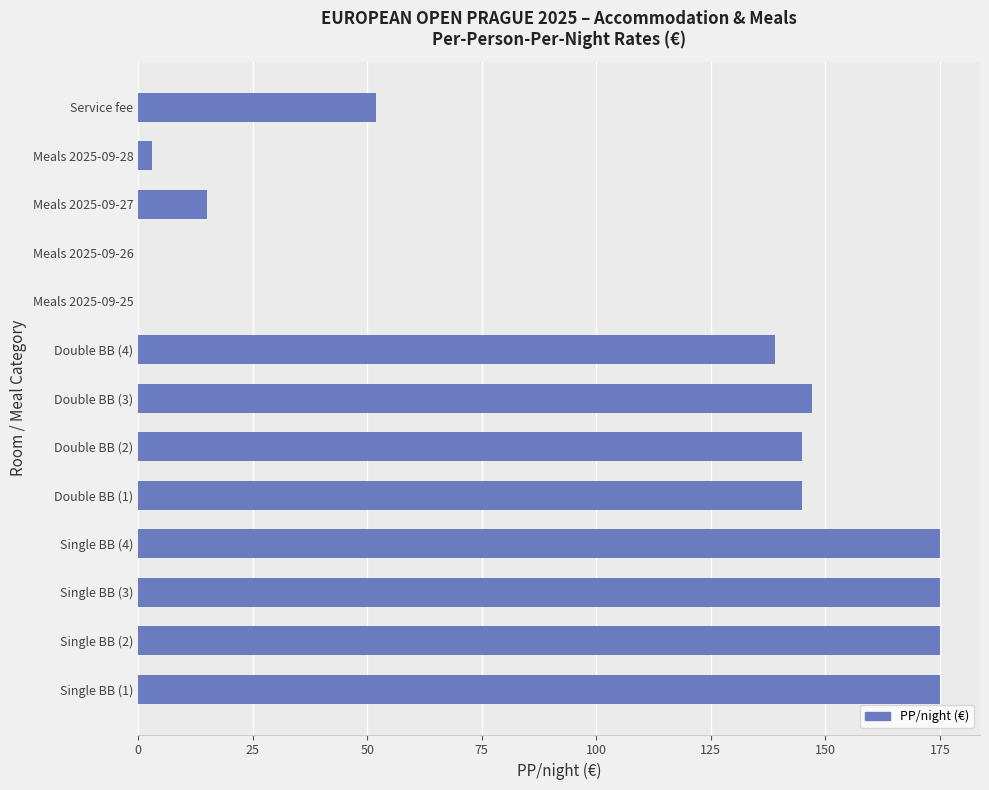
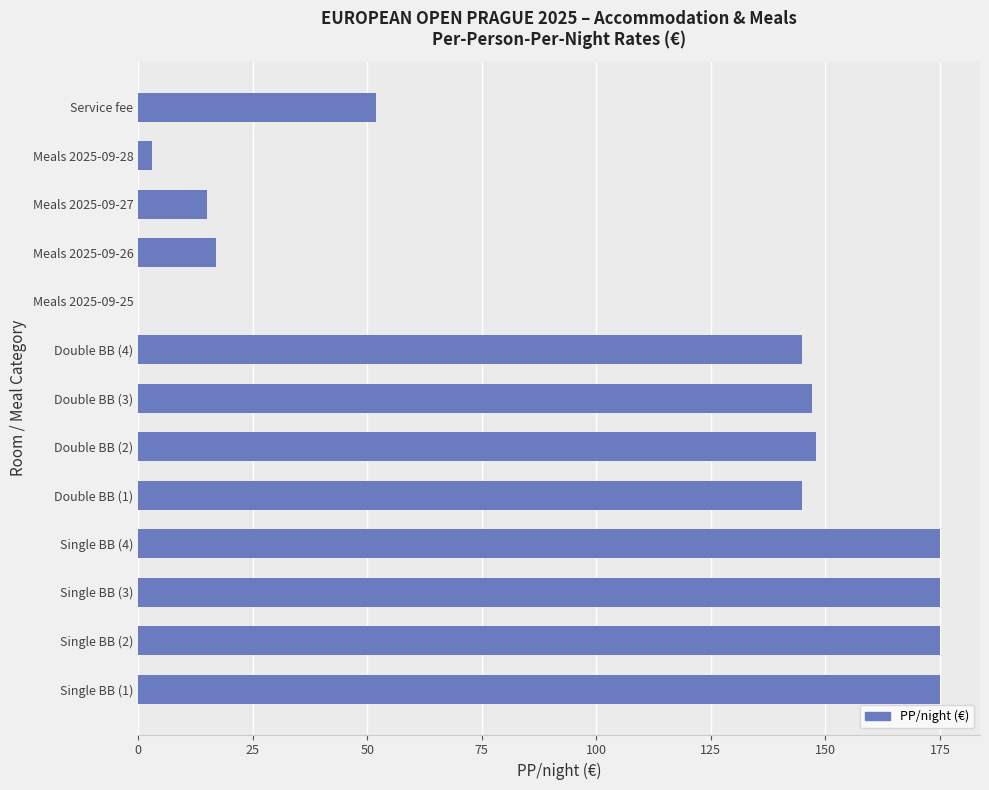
Meals 2025-09-26: 0 -> 17
Double BB (4): 139 -> 145
Double BB (2): 145 -> 148
